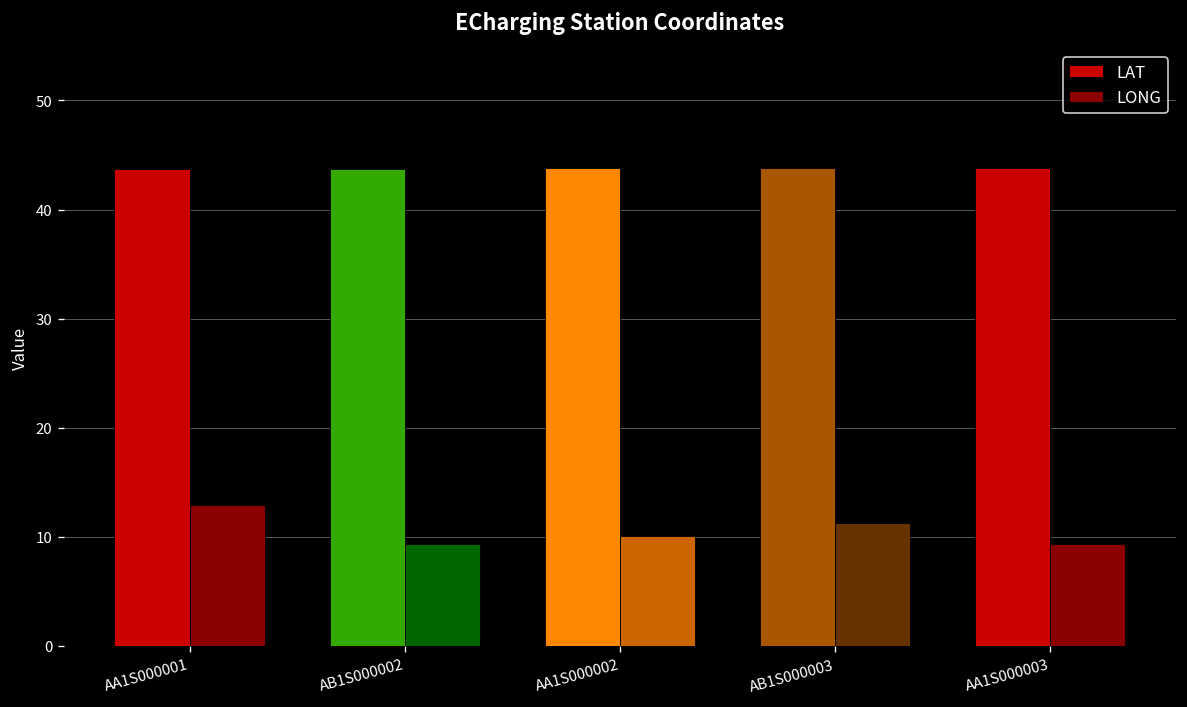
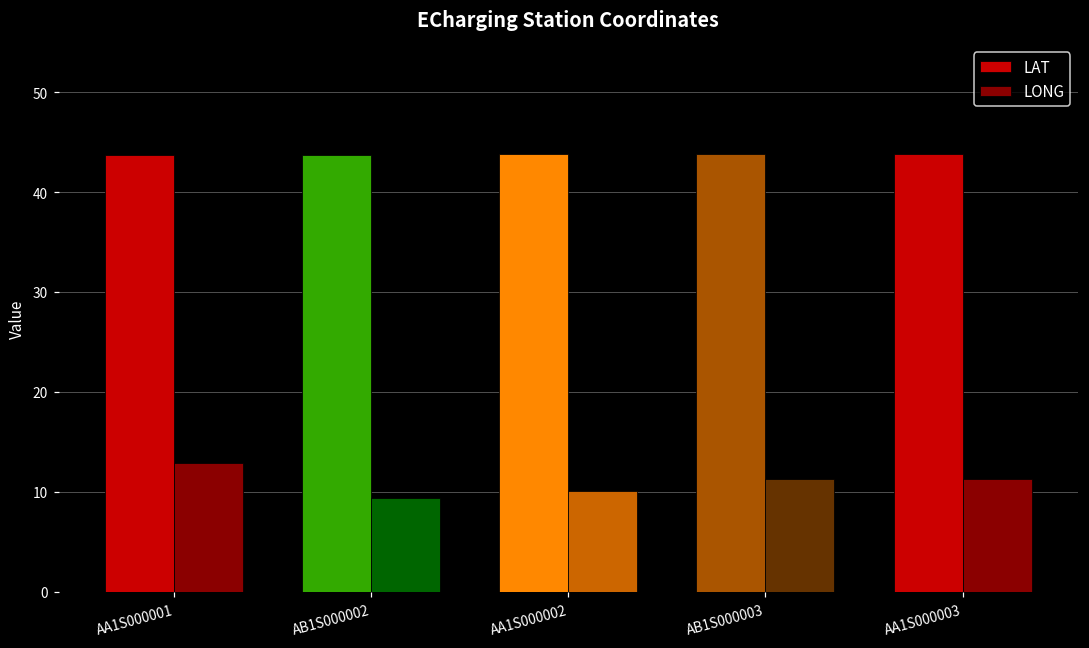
LONG, AA1S000003: 9 -> 11
